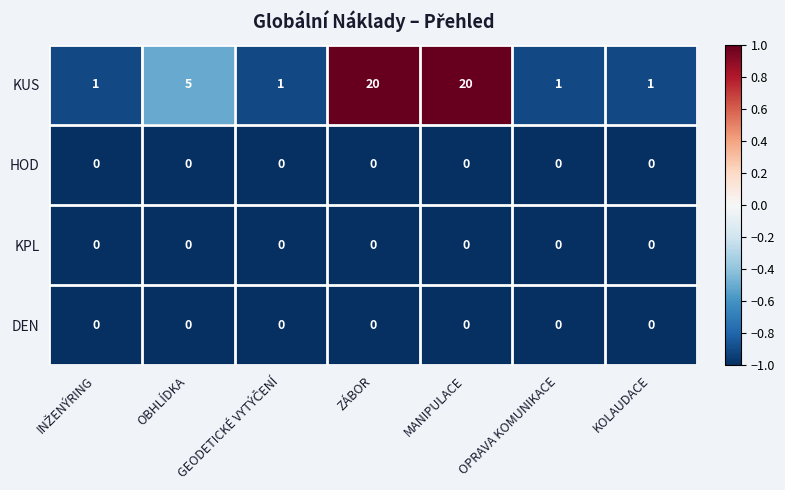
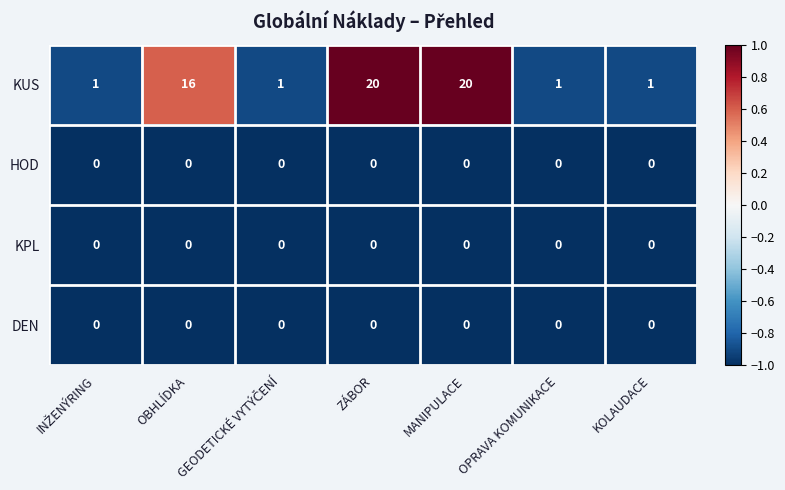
KUS, OBHLÍDKA: 5 -> 16
